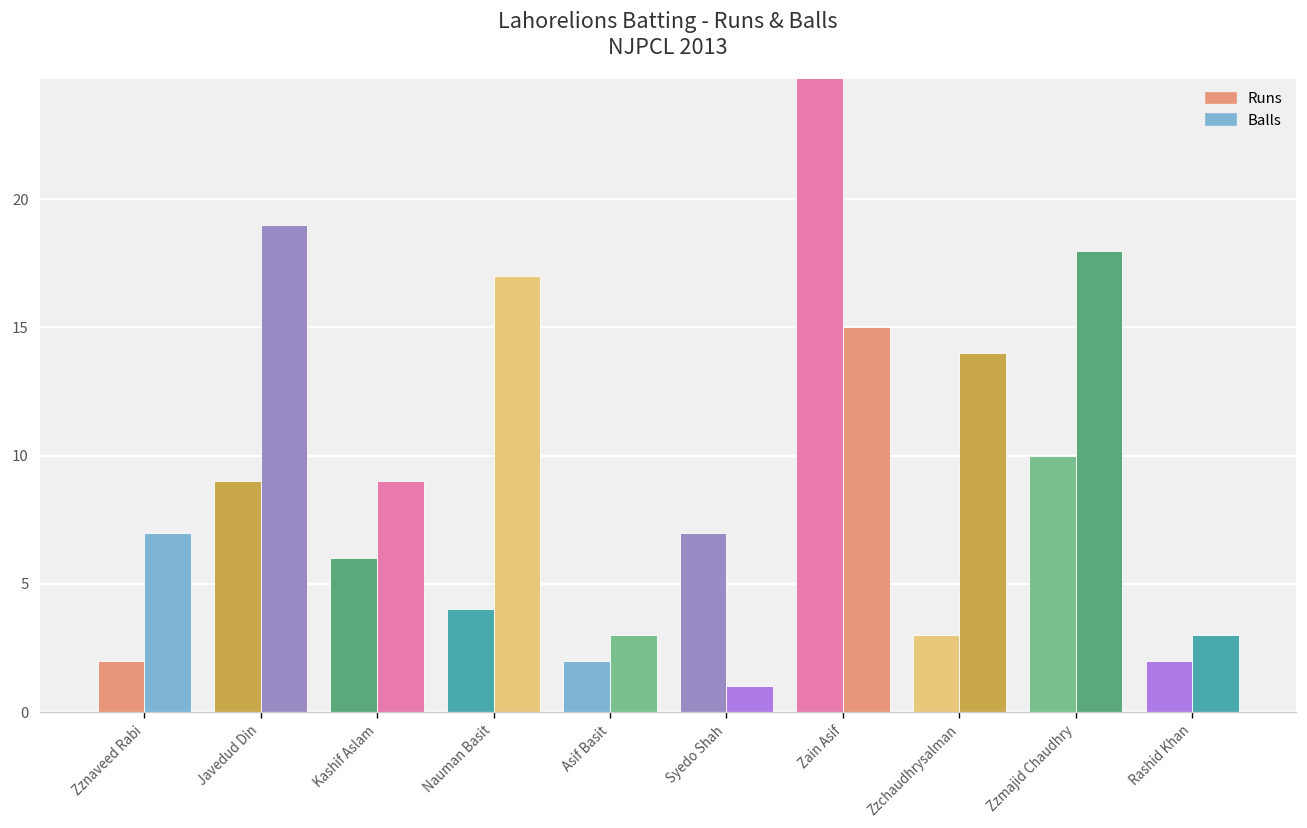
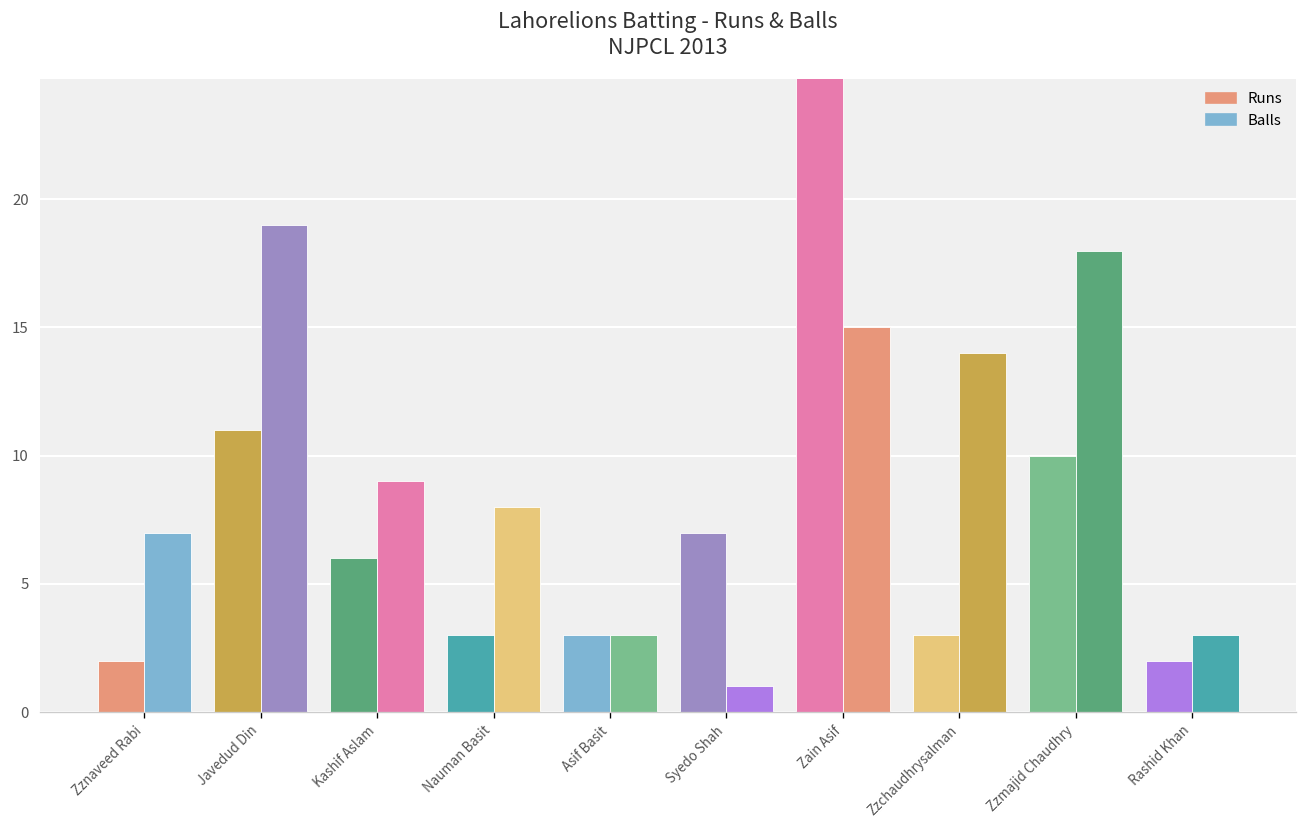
Runs, Javedud Din: 9 -> 11
Runs, Nauman Basit: 4 -> 3
Balls, Nauman Basit: 17 -> 8
Runs, Asif Basit: 2 -> 3
